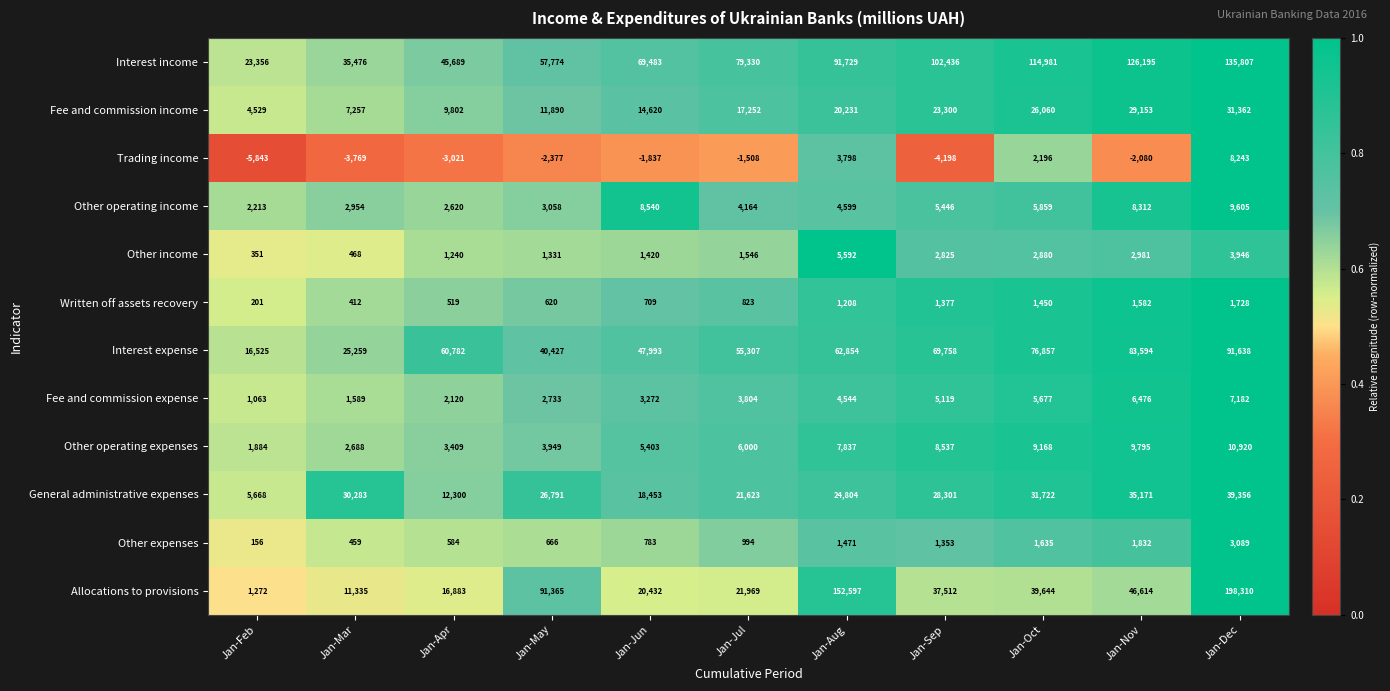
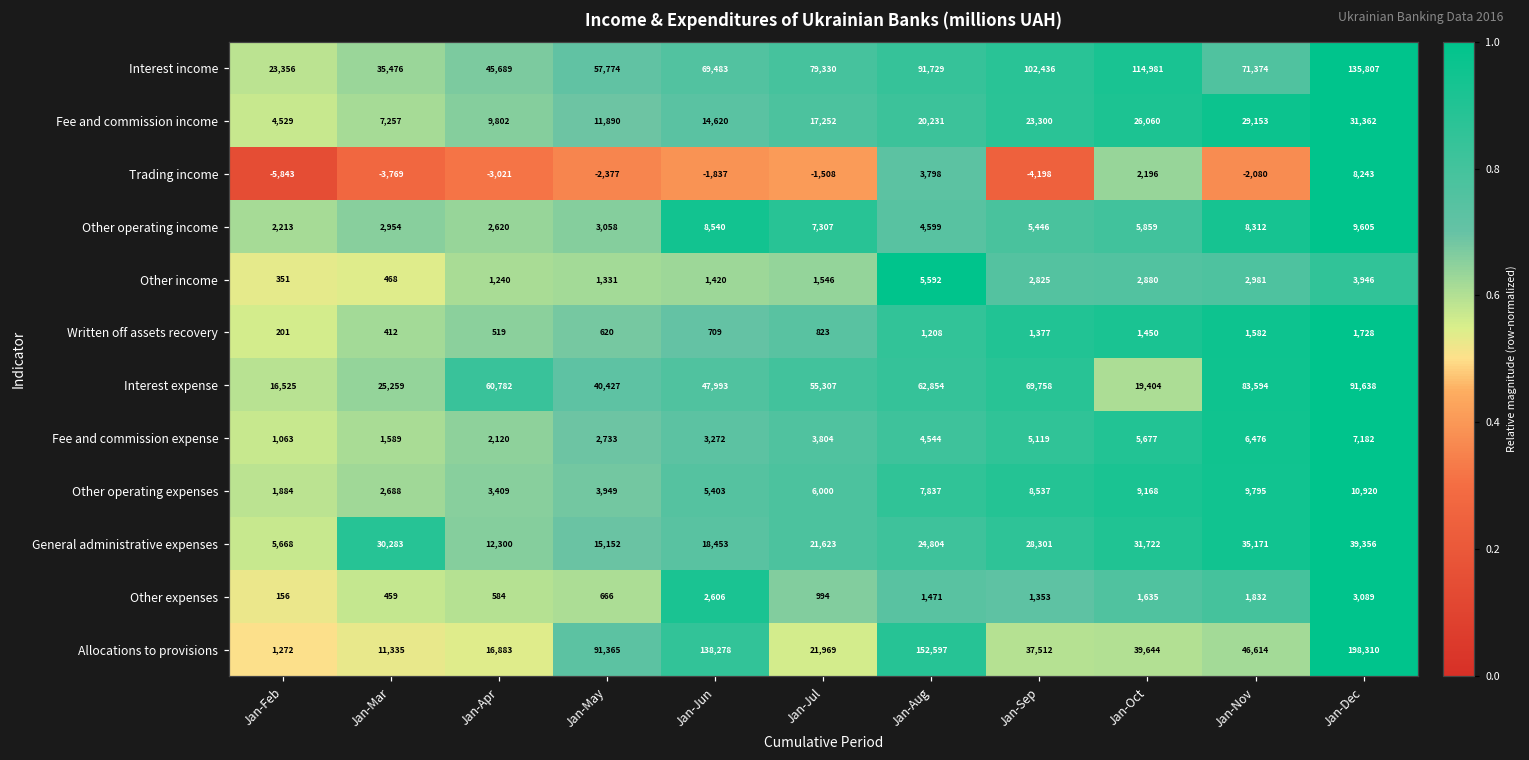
Interest income, Jan-Nov: 126,195 -> 71,374
Other operating income, Jan-Jul: 4,164 -> 7,307
Interest expense, Jan-Oct: 76,857 -> 19,404
General administrative expenses, Jan-May: 26,791 -> 15,152
Other expenses, Jan-Jun: 783 -> 2,606
Allocations to provisions, Jan-Jun: 20,432 -> 138,278
